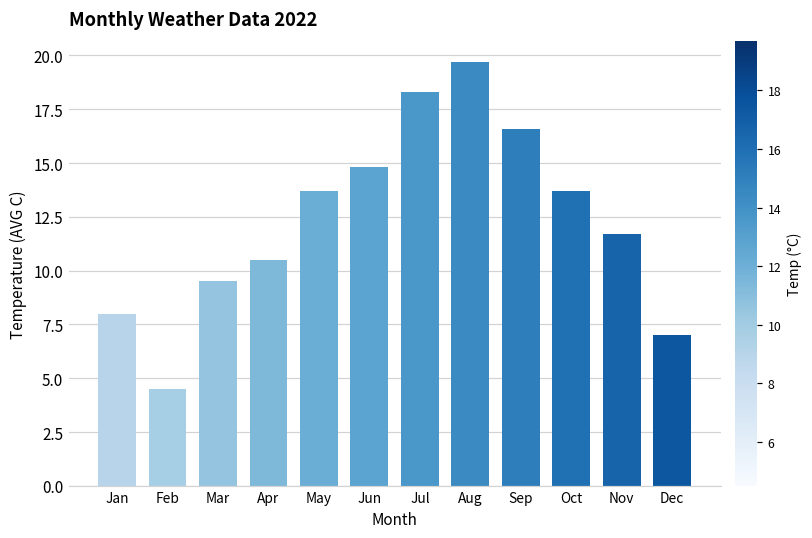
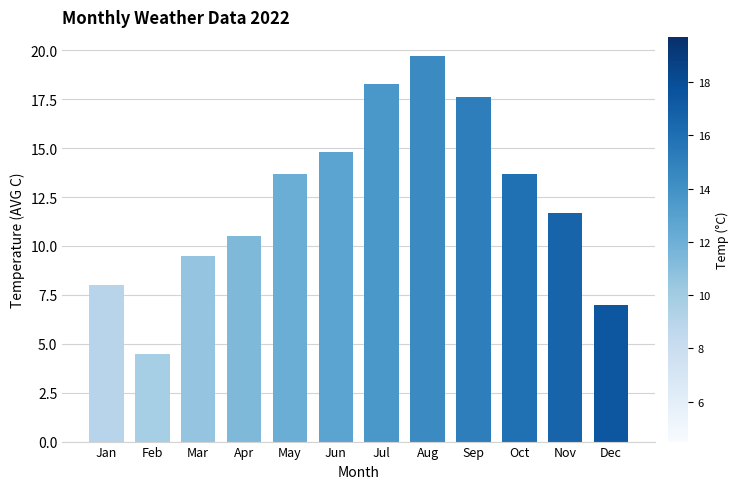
Sep: 16.6 -> 17.6
